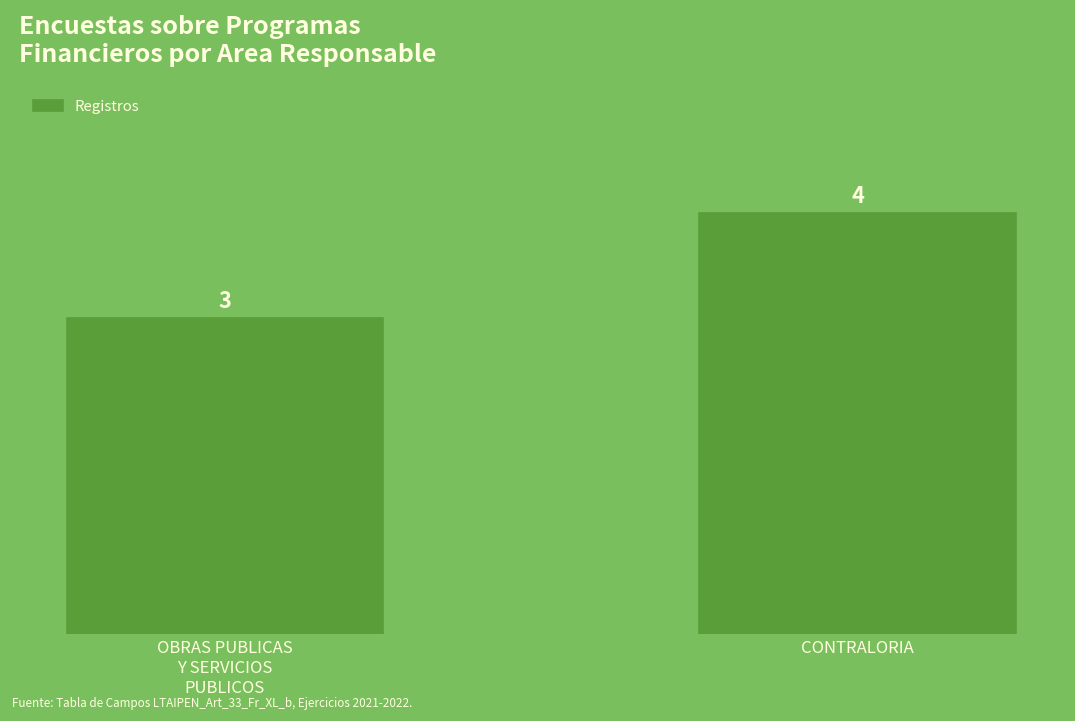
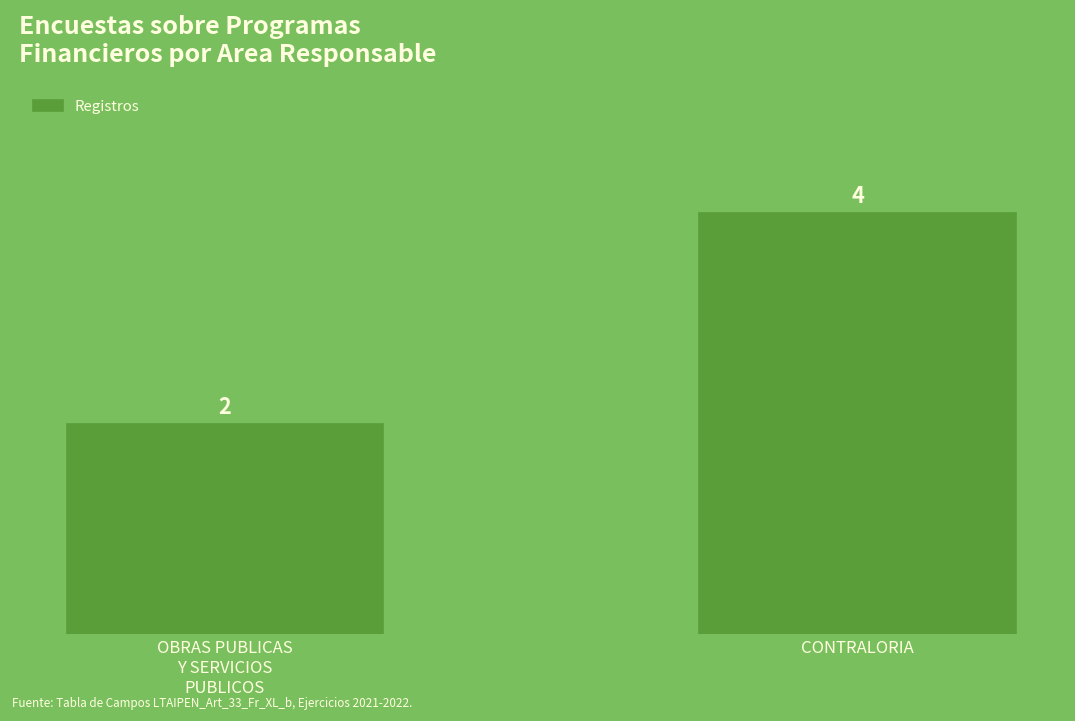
OBRAS PUBLICAS Y SERVICIOS PUBLICOS: 3 -> 2
